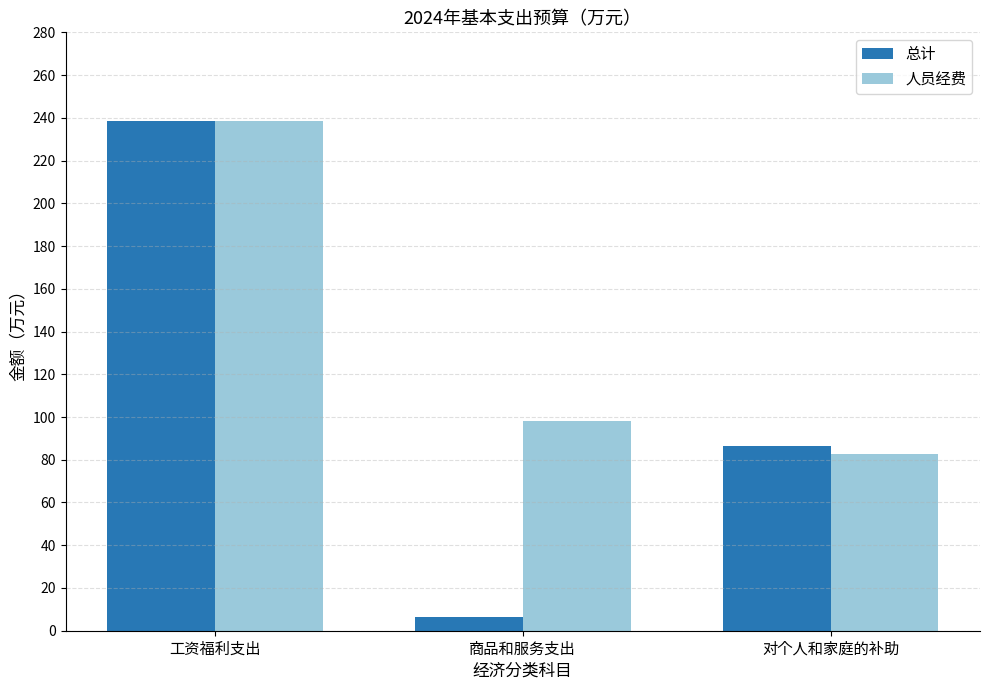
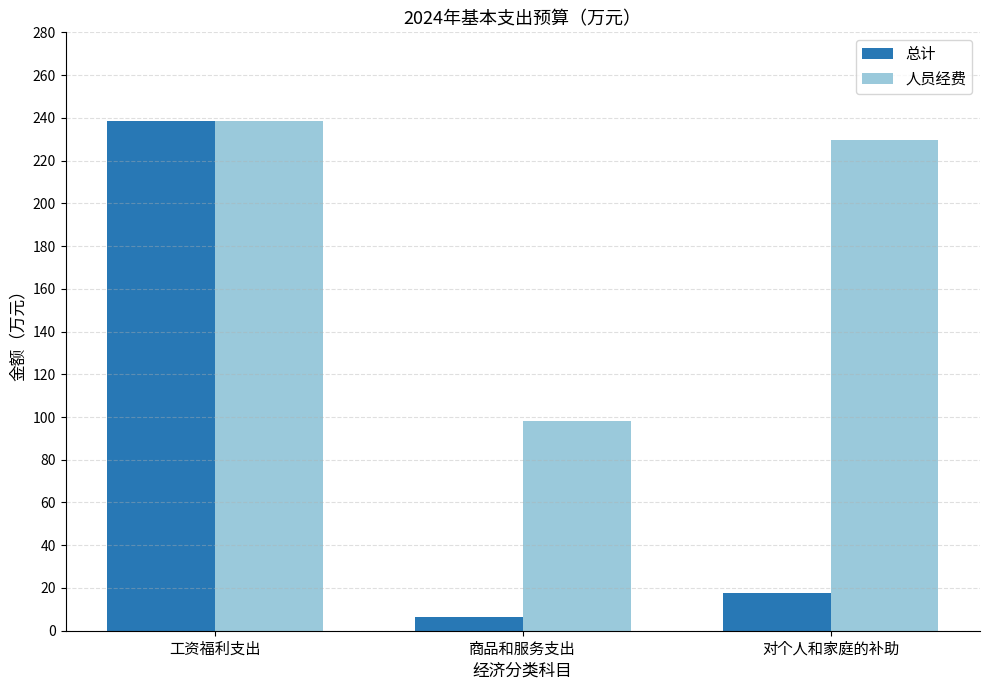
总计, 对个人和家庭的补助: 86 -> 18
人员经费, 对个人和家庭的补助: 83 -> 230
